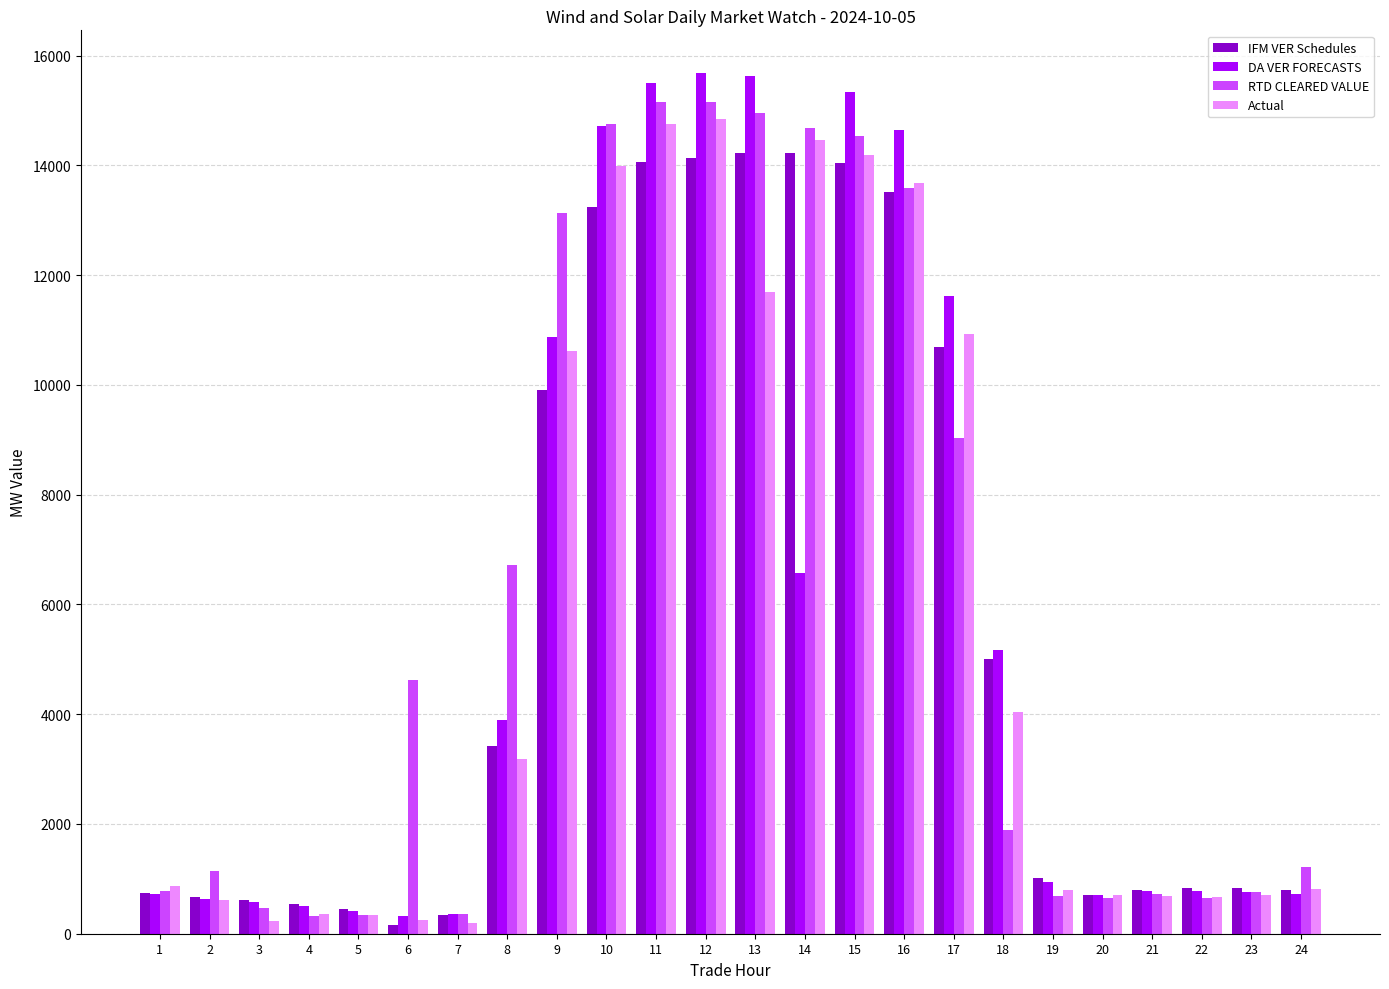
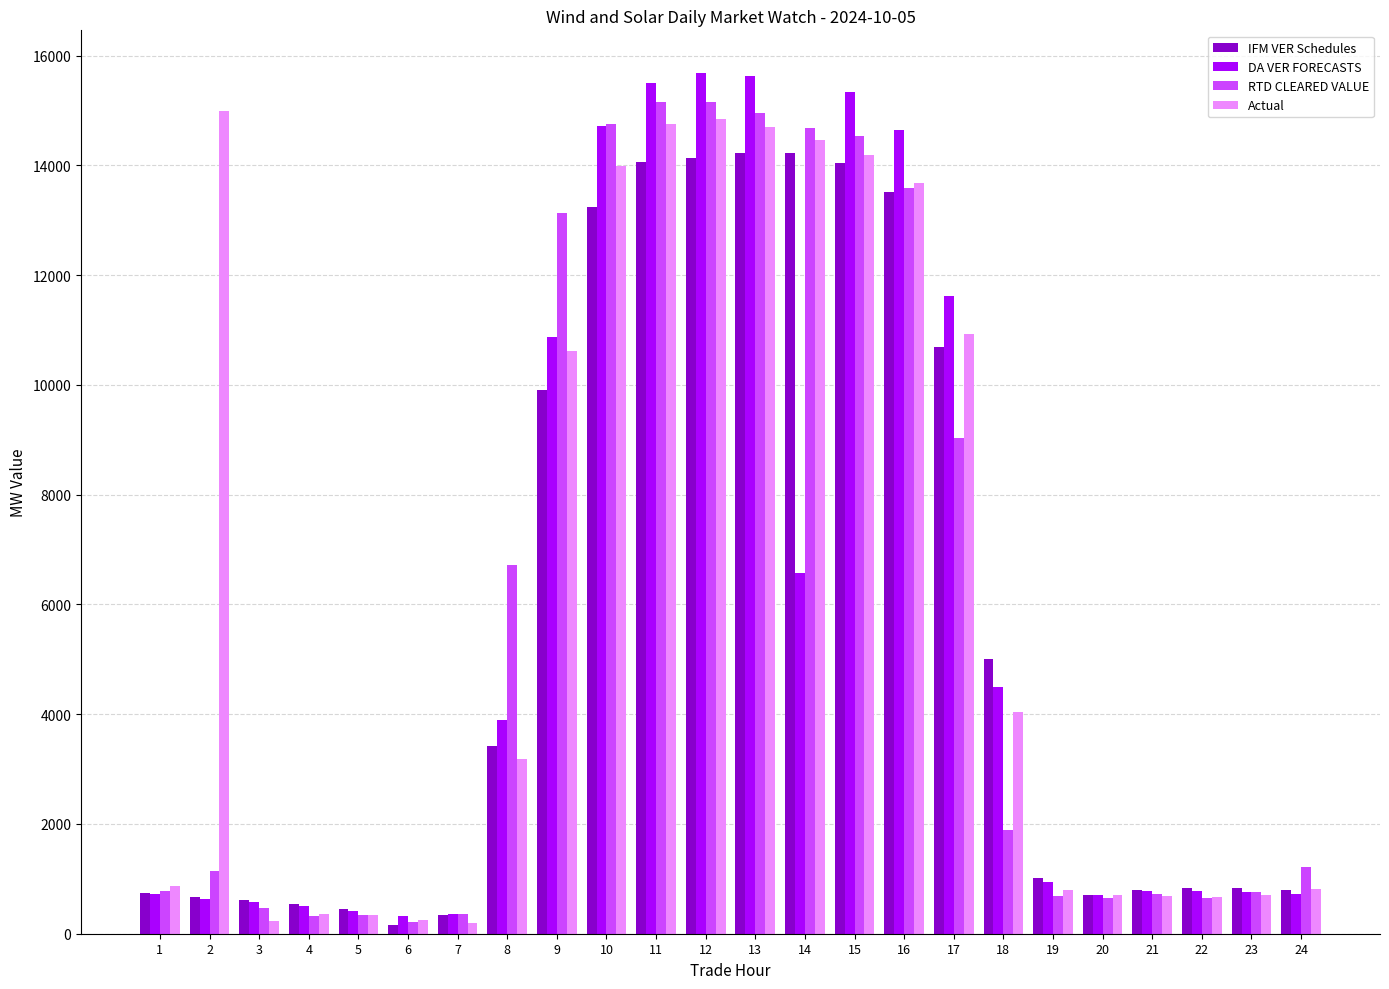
Actual, 2: 600 -> 15000
RTD CLEARED VALUE, 6: 4600 -> 200
Actual, 13: 11700 -> 14700
DA VER FORECASTS, 18: 5200 -> 4500
